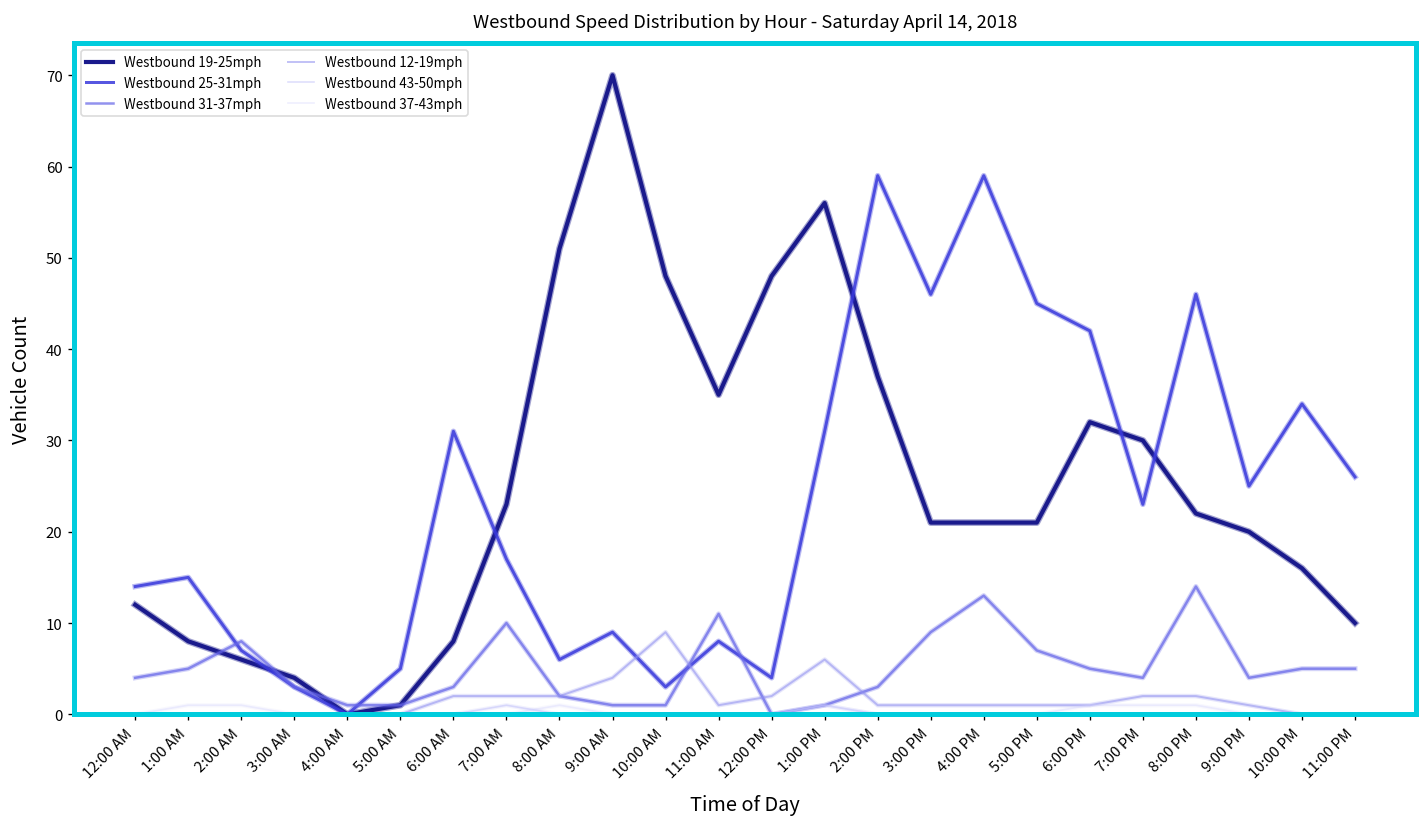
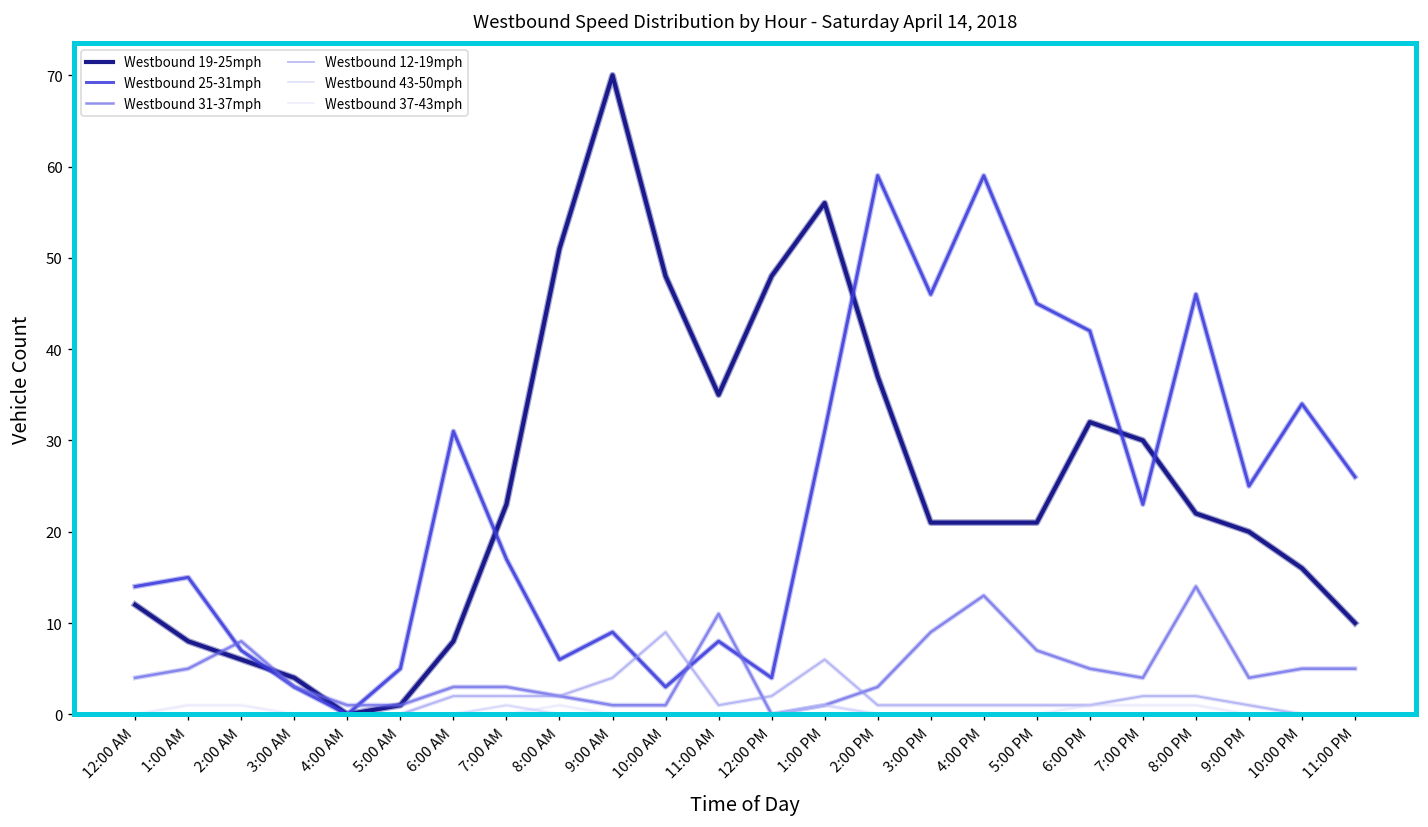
Westbound 31-37mph, 7:00 AM: 10 -> 3
